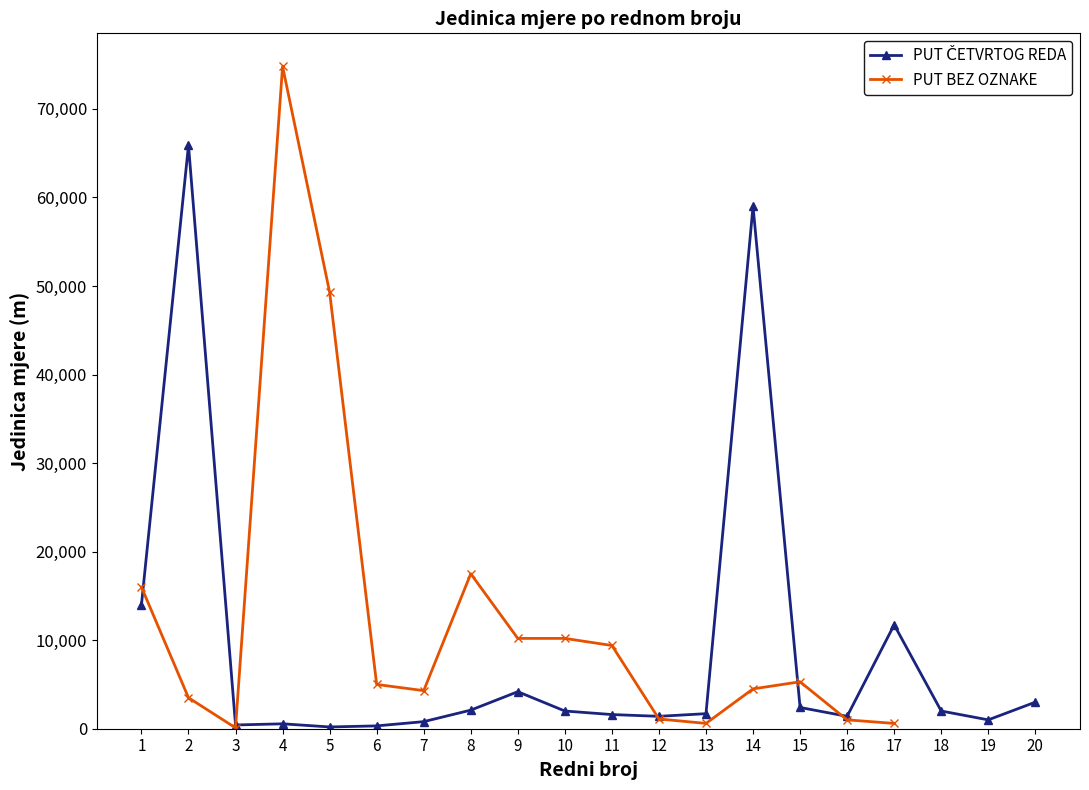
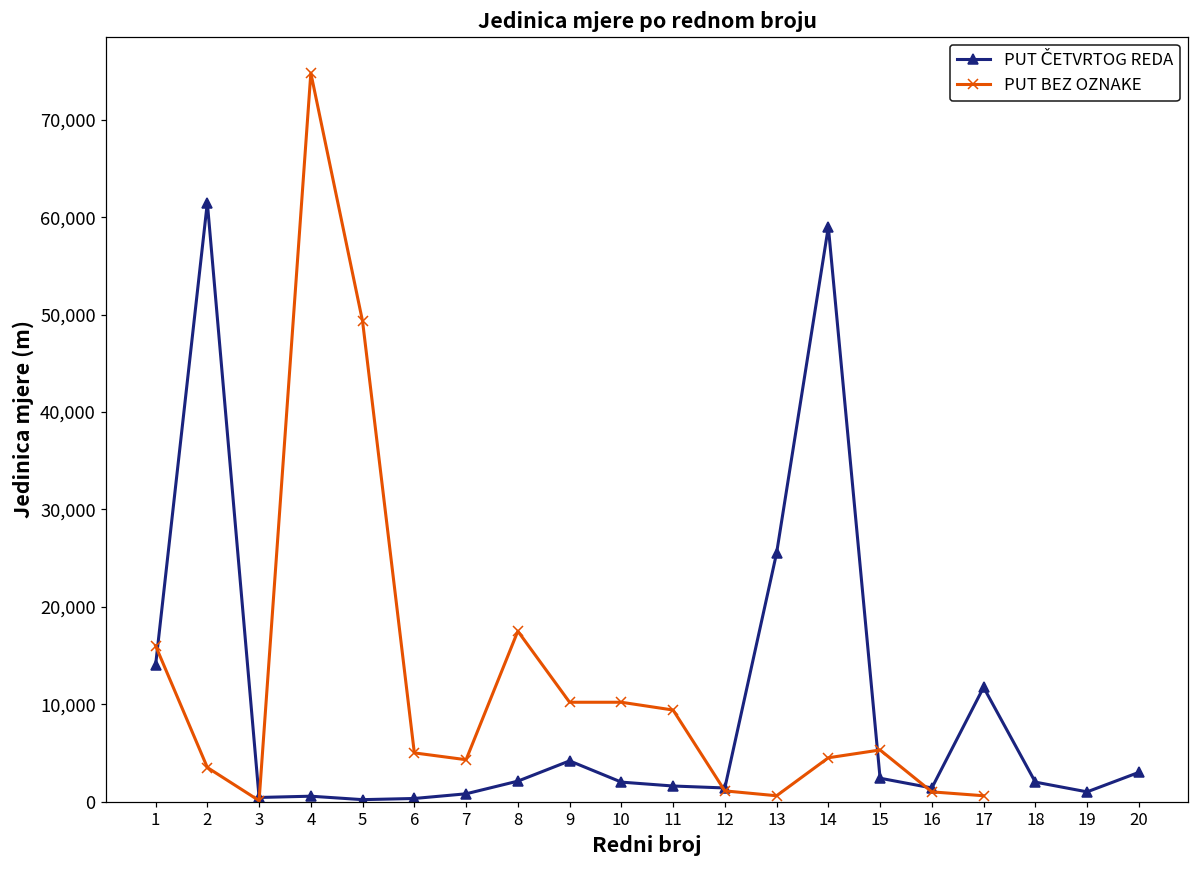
PUT ČETVRTOG REDA, 2: 66,000 -> 61,000
PUT ČETVRTOG REDA, 13: 2,000 -> 26,000
